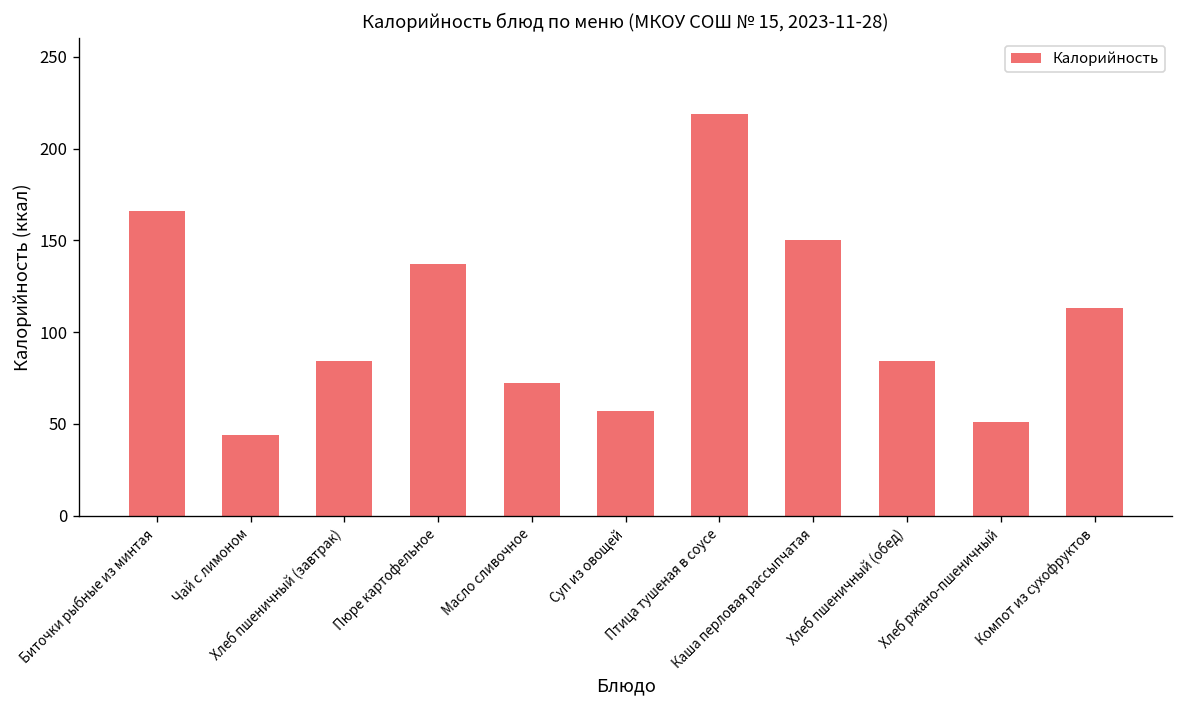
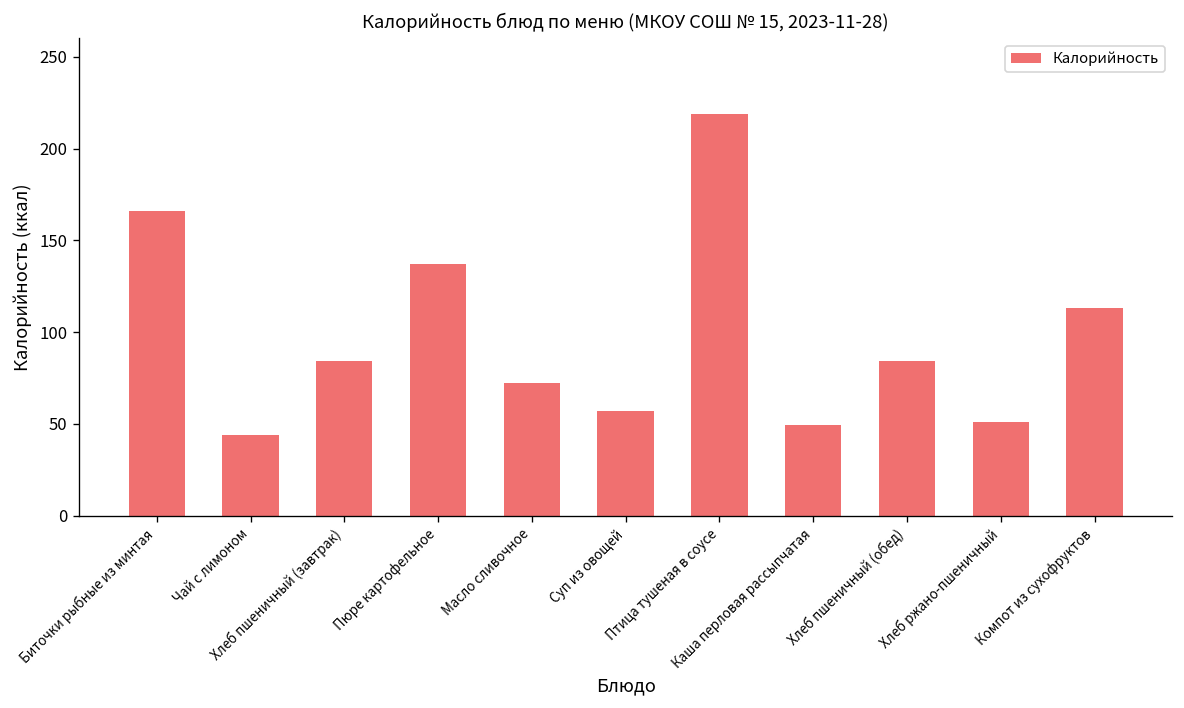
Каша перловая рассыпчатая: 150 -> 49
